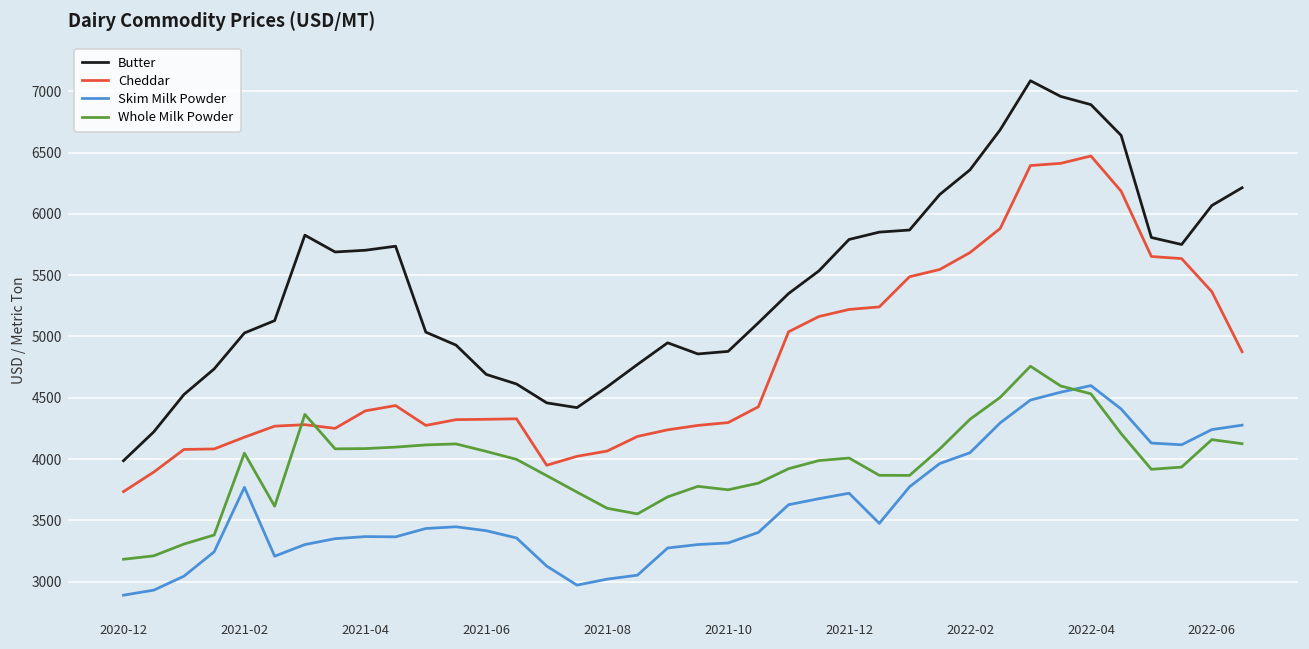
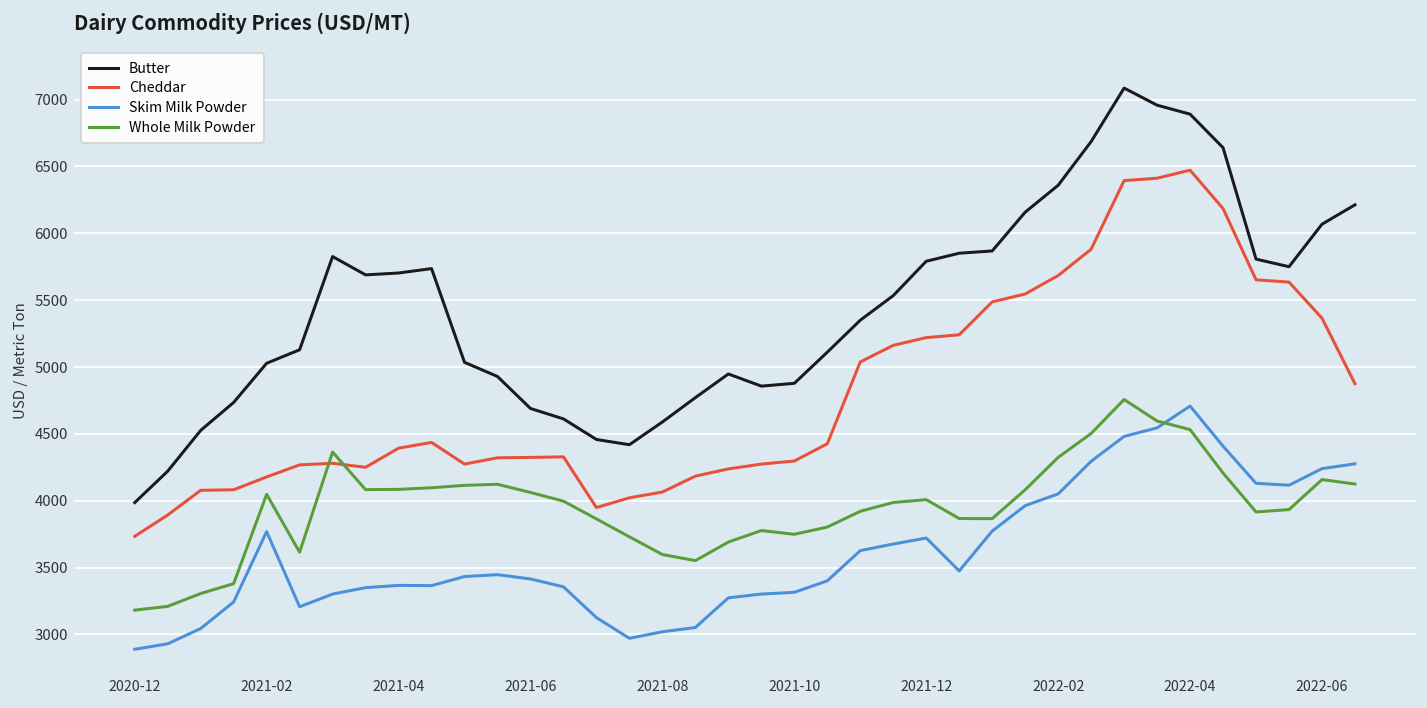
Skim Milk Powder, 2022-04: 4600 -> 4710
